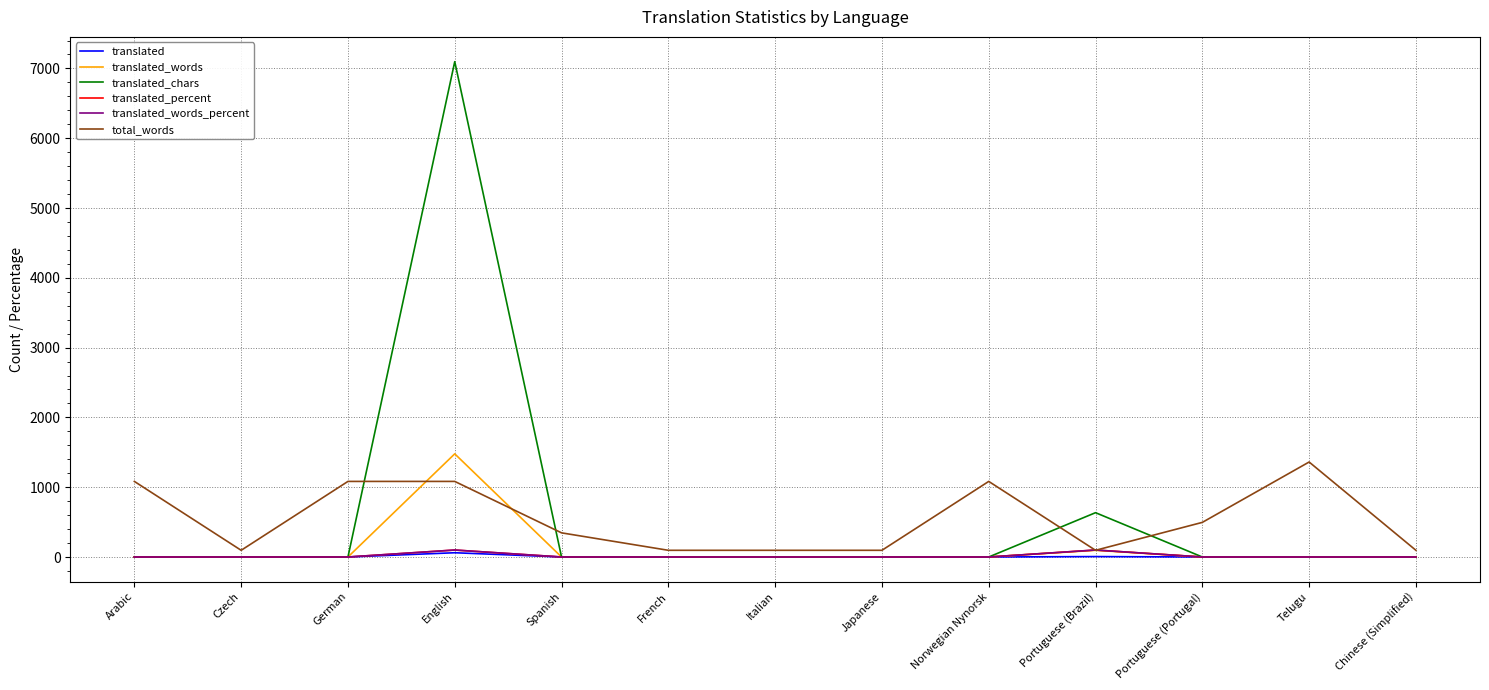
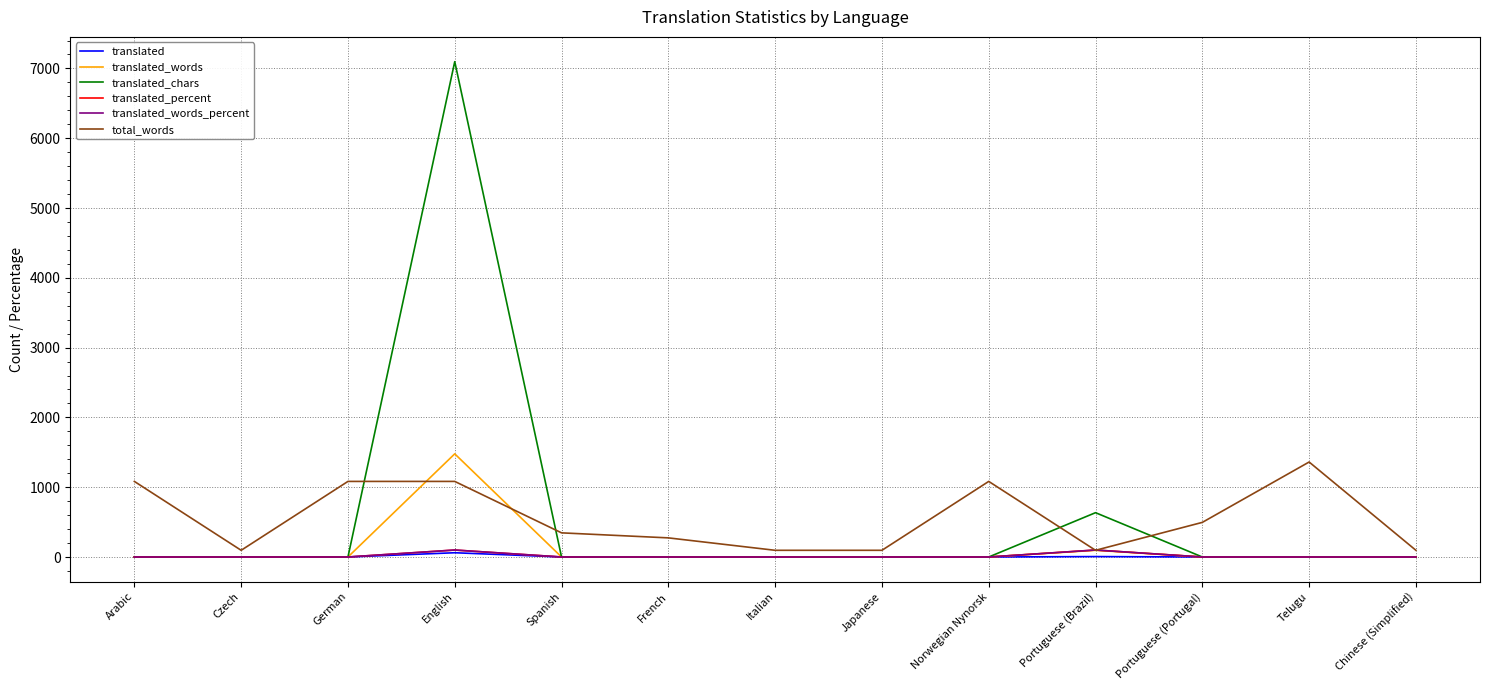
total_words, French: 100 -> 300
